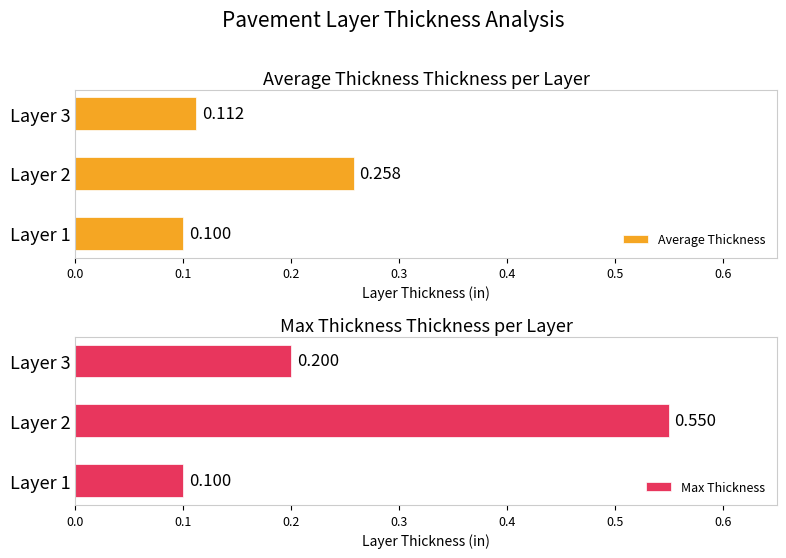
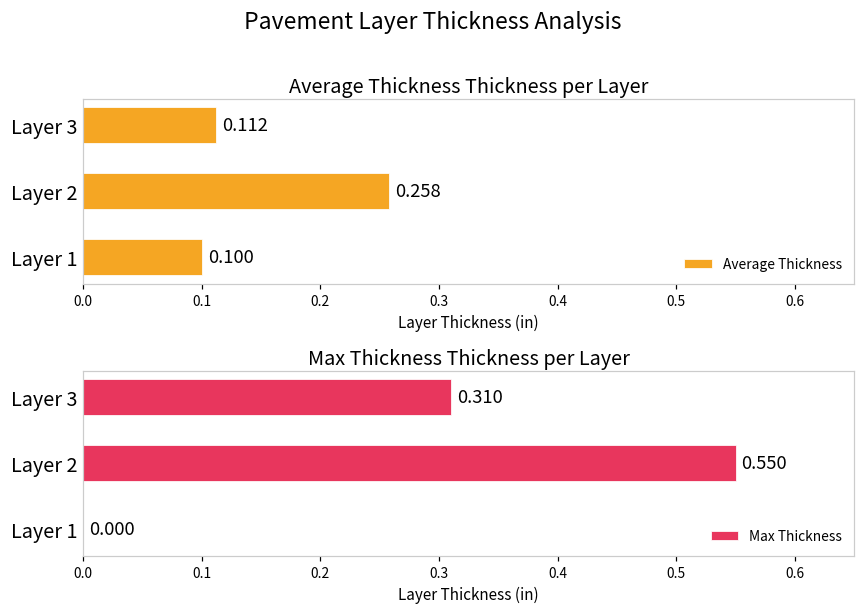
Max Thickness Thickness per Layer, Layer 3: 0.200 -> 0.310
Max Thickness Thickness per Layer, Layer 1: 0.100 -> 0.000
